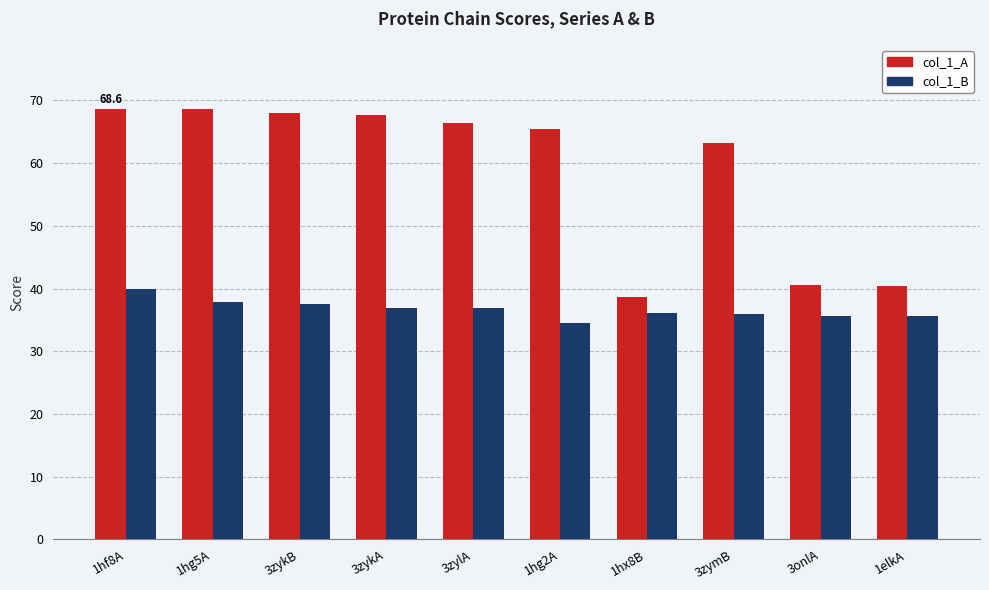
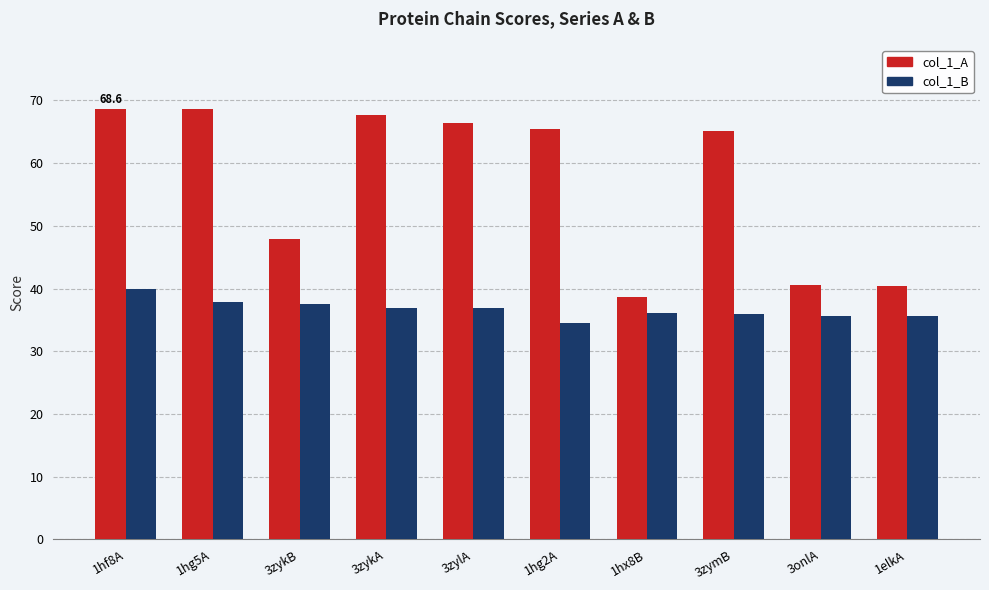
col_1_A, 3zykB: 68 -> 48
col_1_A, 3zymB: 63 -> 65
